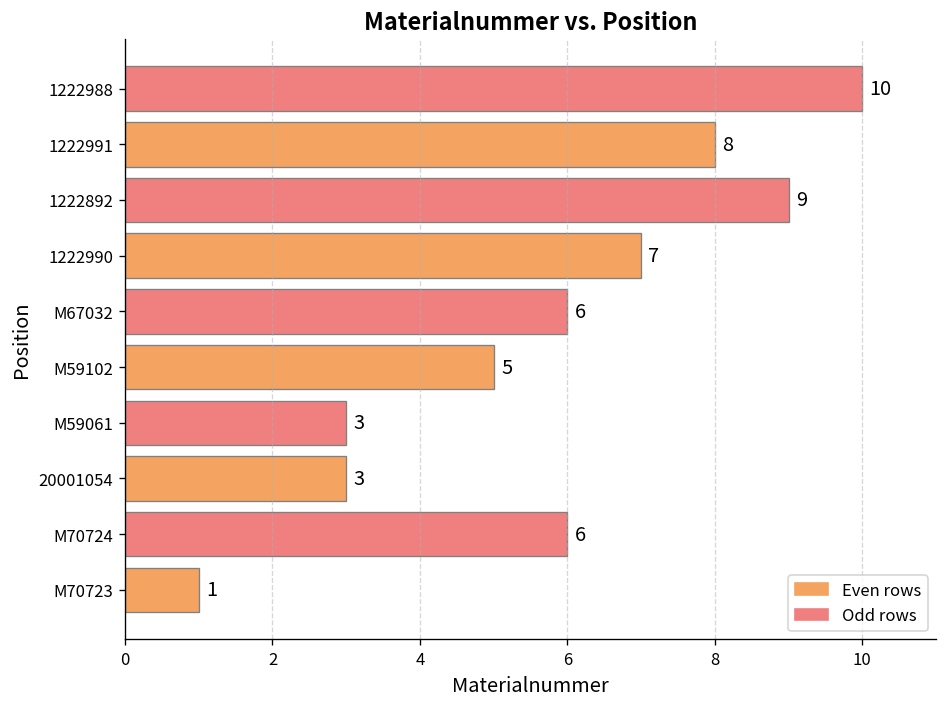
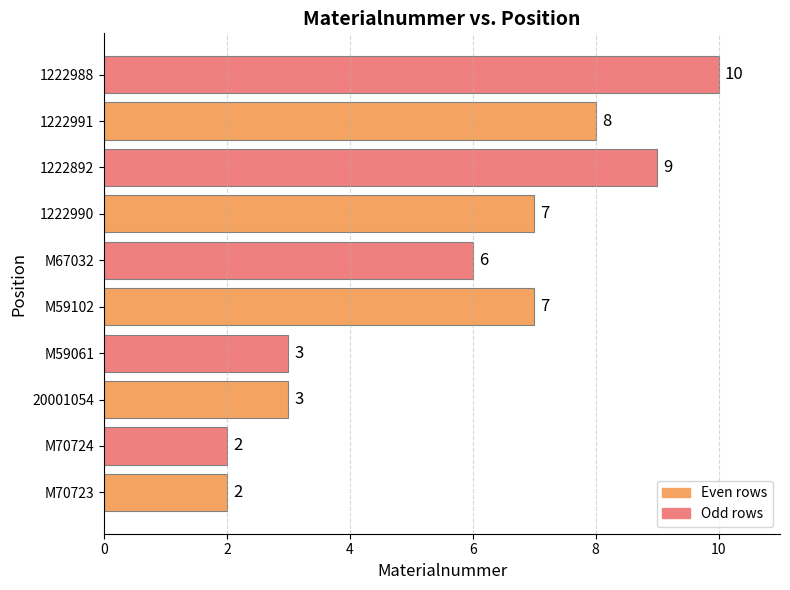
M59102: 5 -> 7
M70724: 6 -> 2
M70723: 1 -> 2
